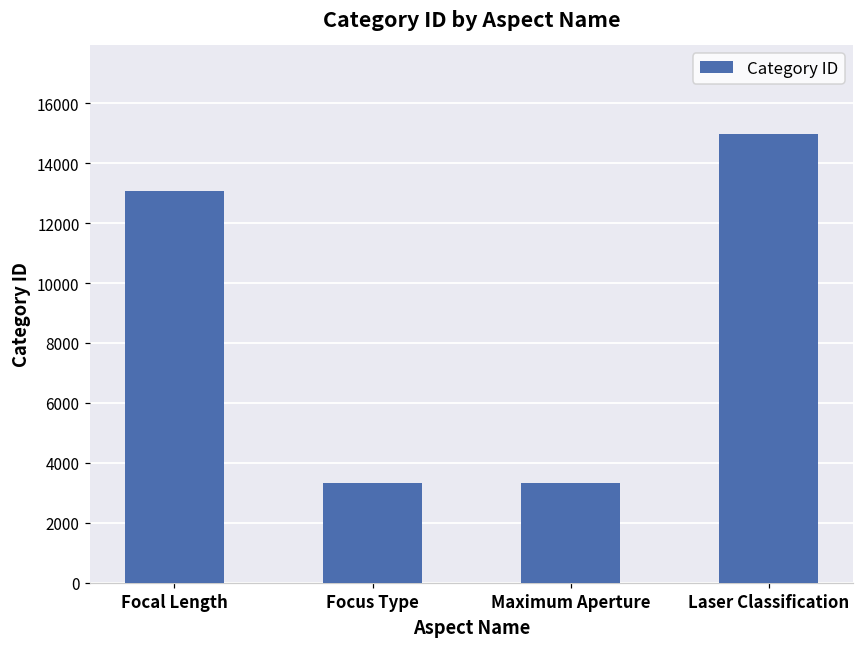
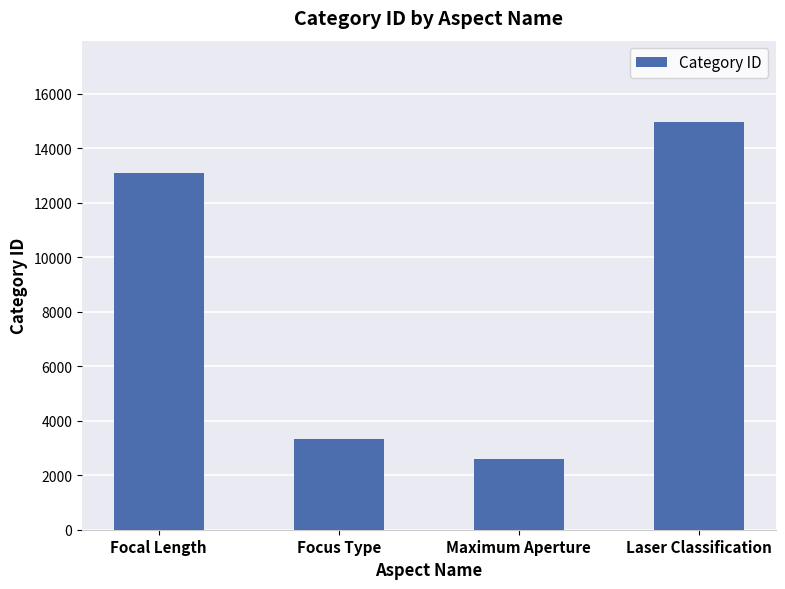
Maximum Aperture: 3300 -> 2600
